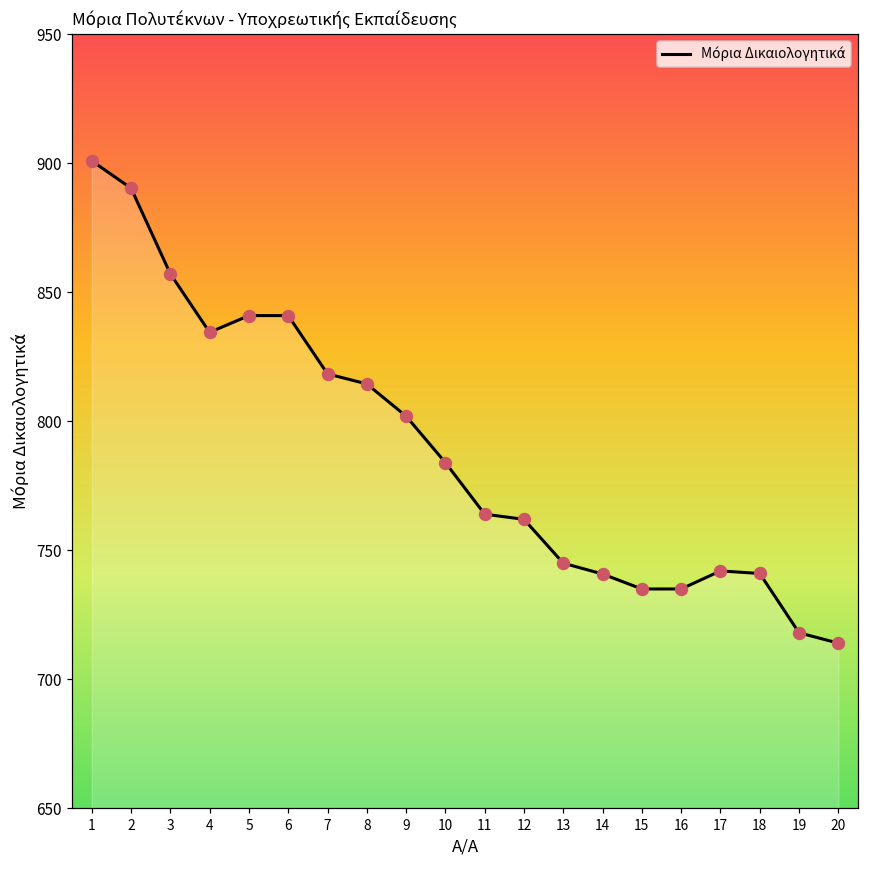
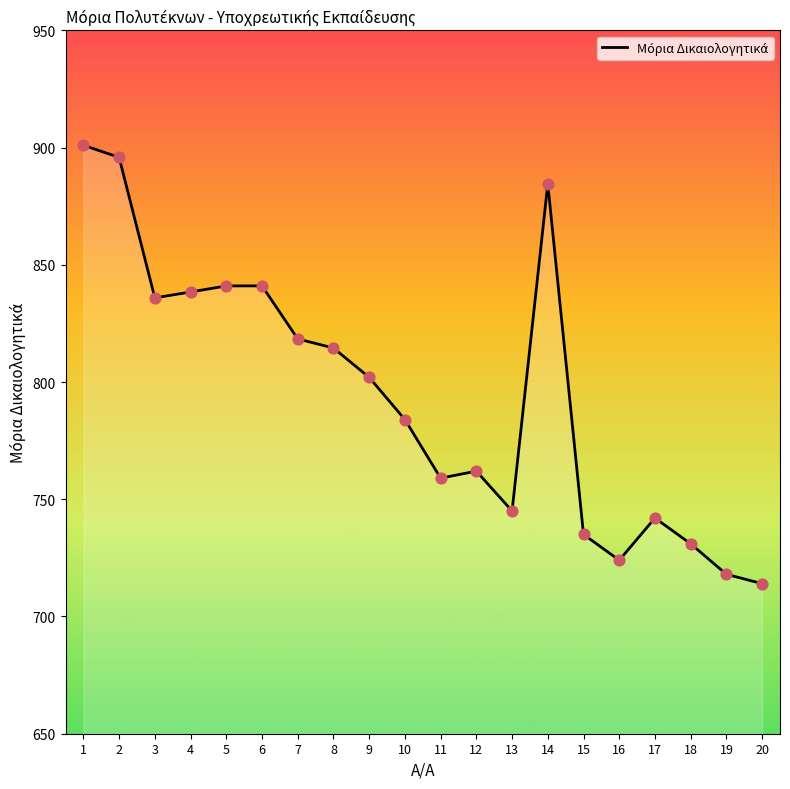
2: 890 -> 896
3: 857 -> 836
4: 835 -> 838
11: 764 -> 759
14: 741 -> 885
16: 735 -> 724
18: 741 -> 731
